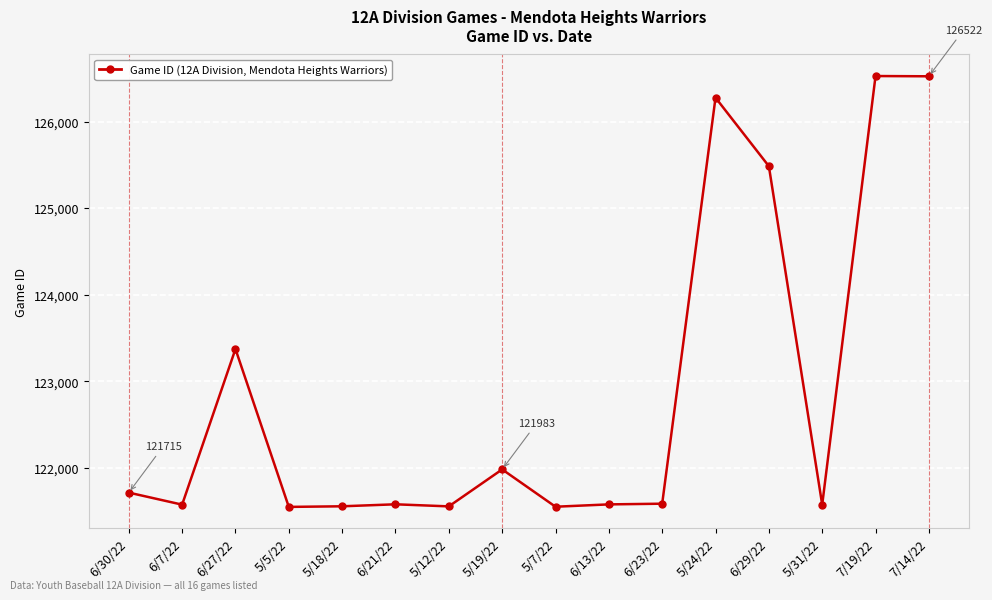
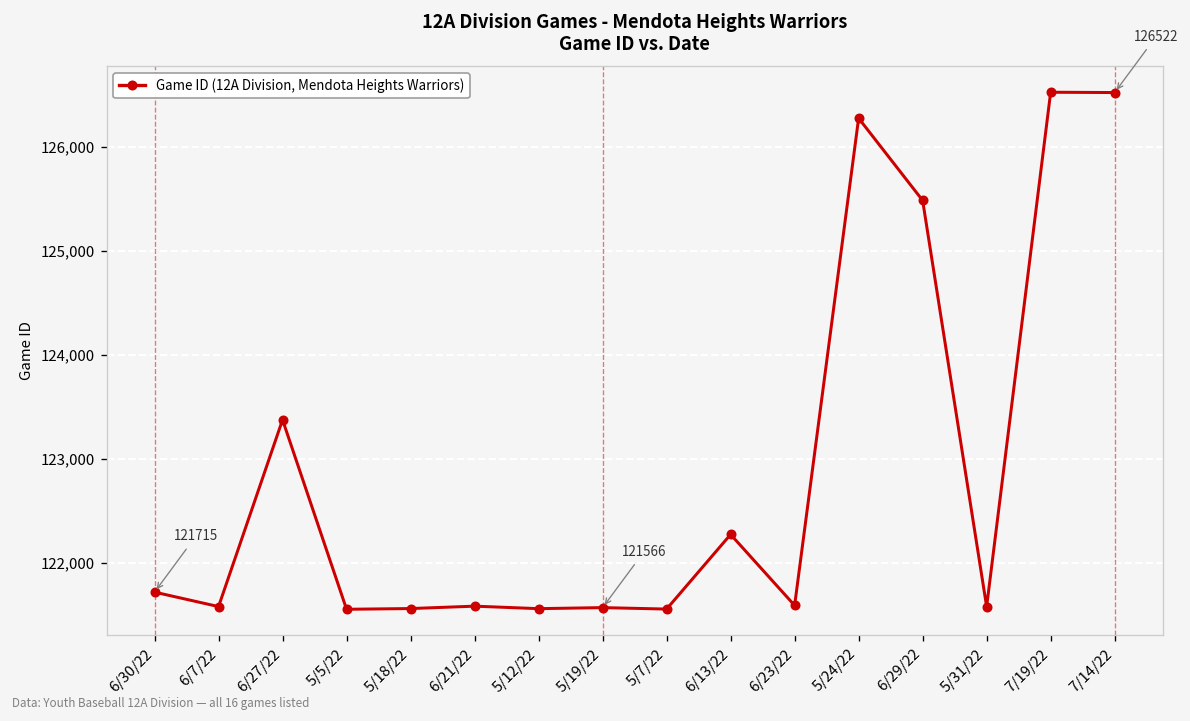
5/19/22: 121983 -> 121566
6/13/22: 121,600 -> 122,300
